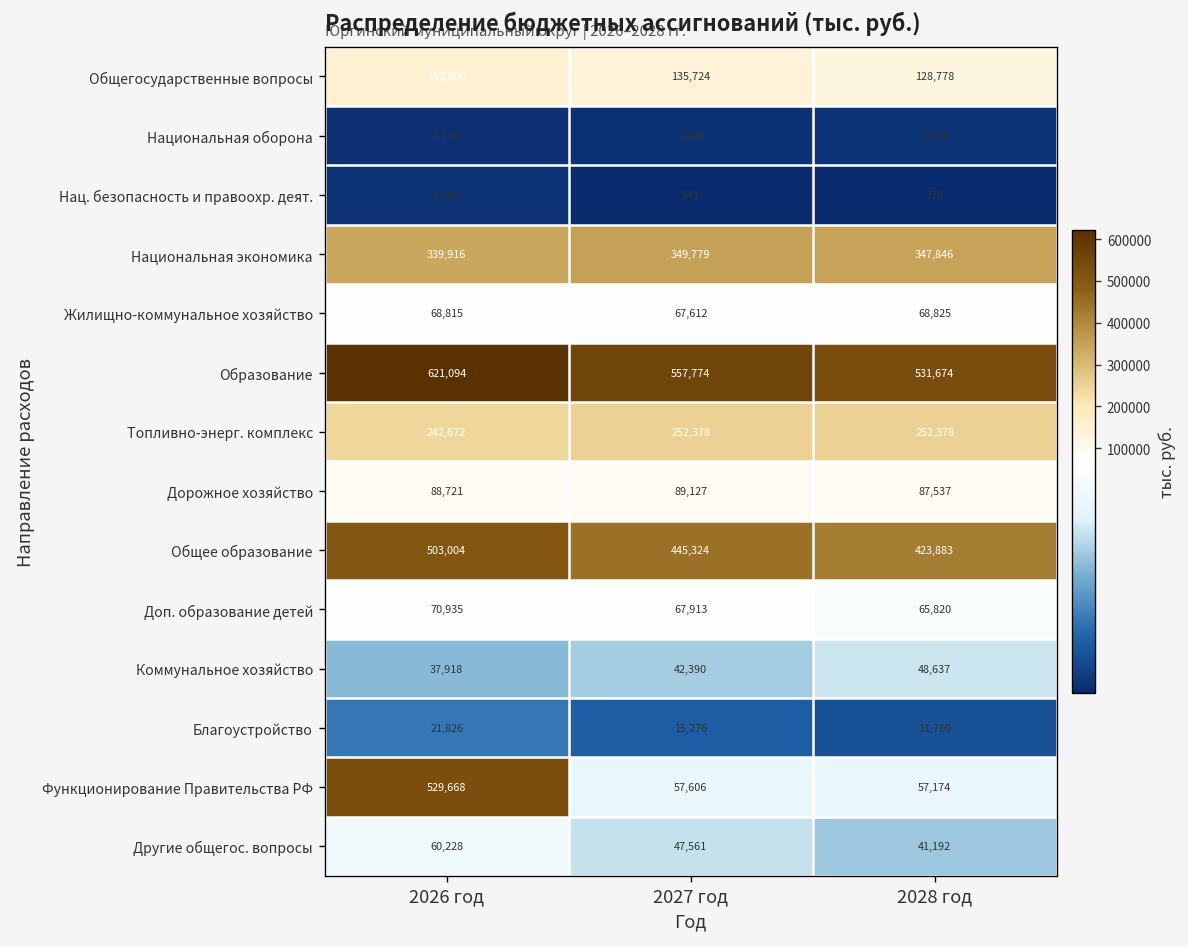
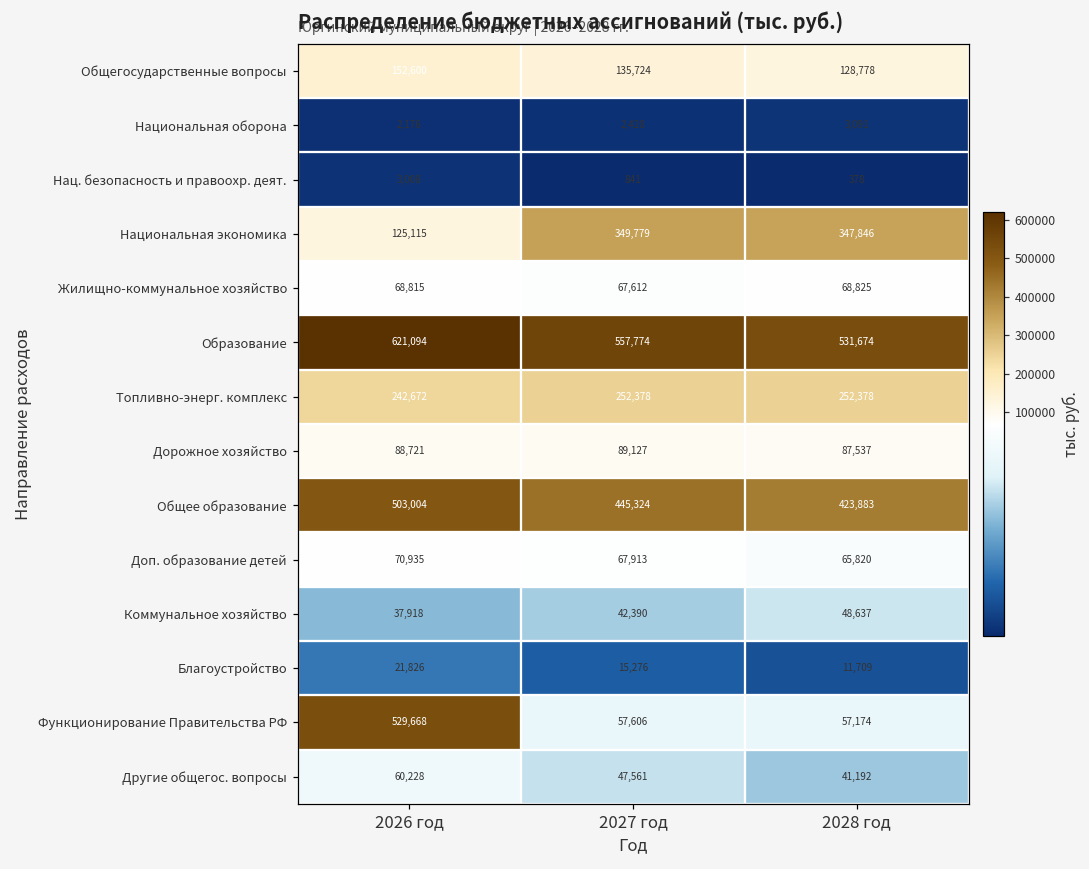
Национальная экономика, 2026 год: 339,916 -> 125,115
